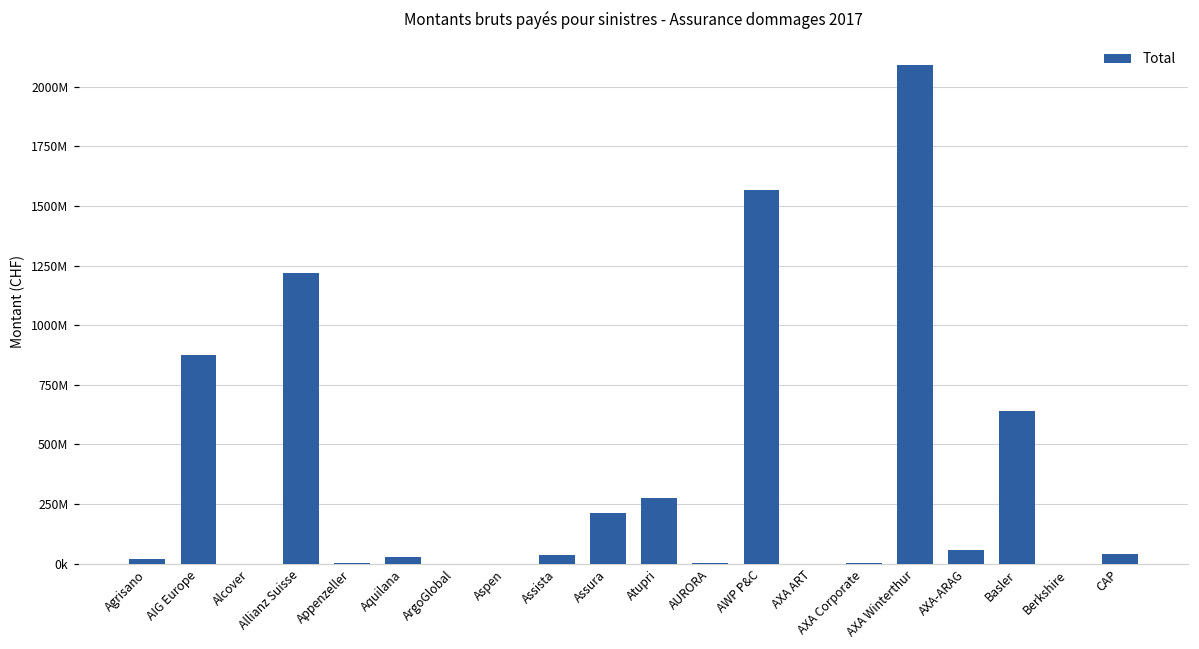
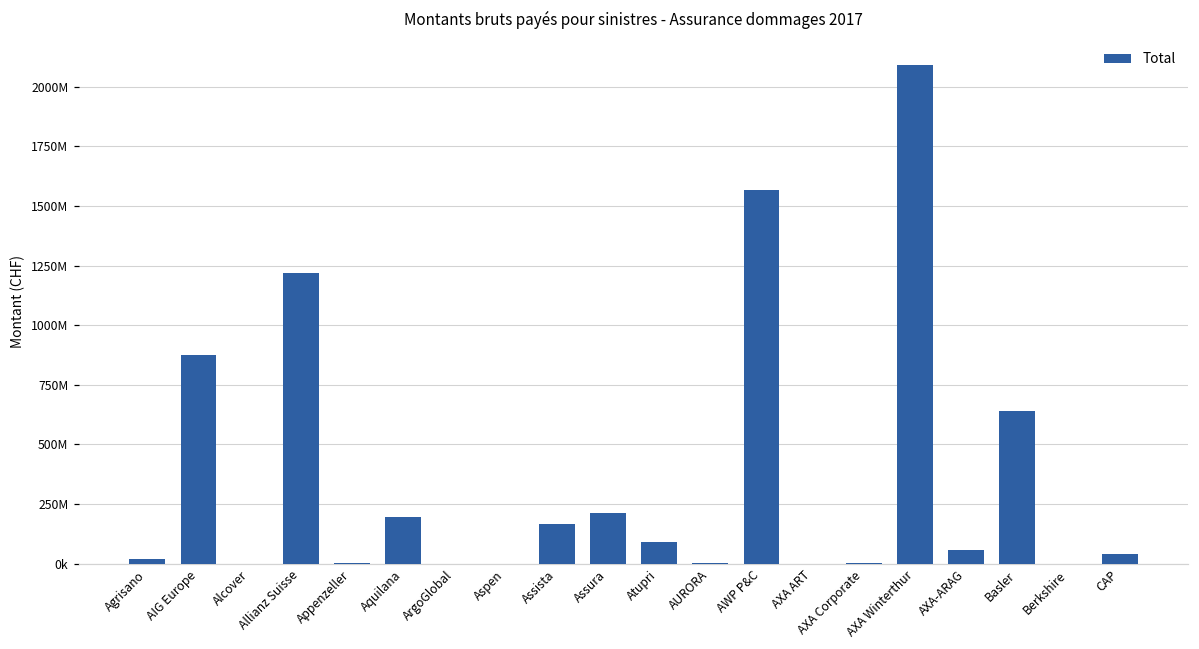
Aquilana: 30000000 -> 200000000
Assista: 30000000 -> 170000000
Atupri: 270000000 -> 90000000
